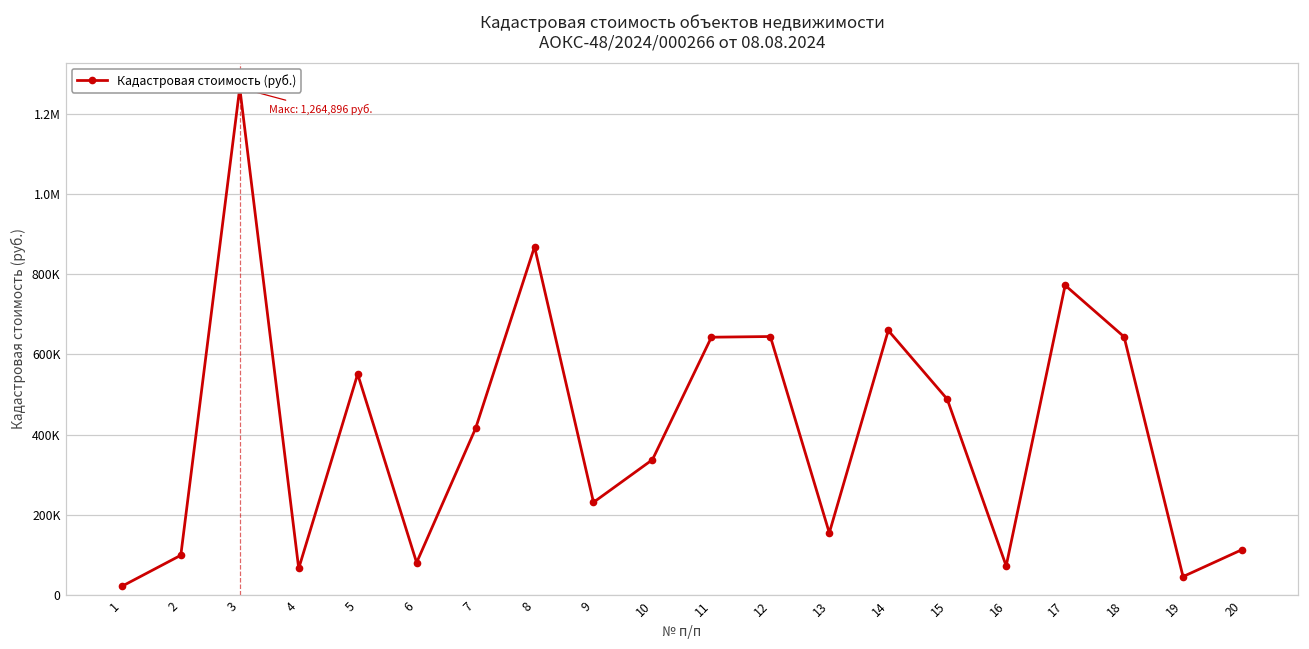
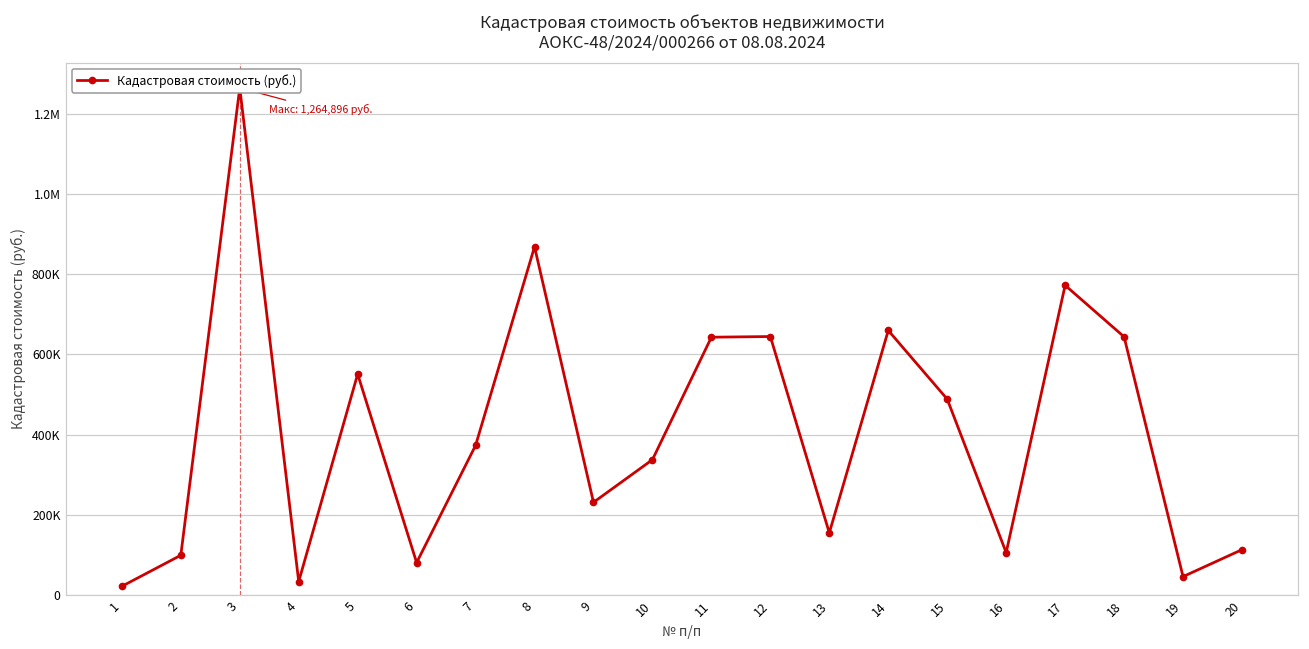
4: 70000 -> 30000
7: 420000 -> 370000
16: 70000 -> 110000
